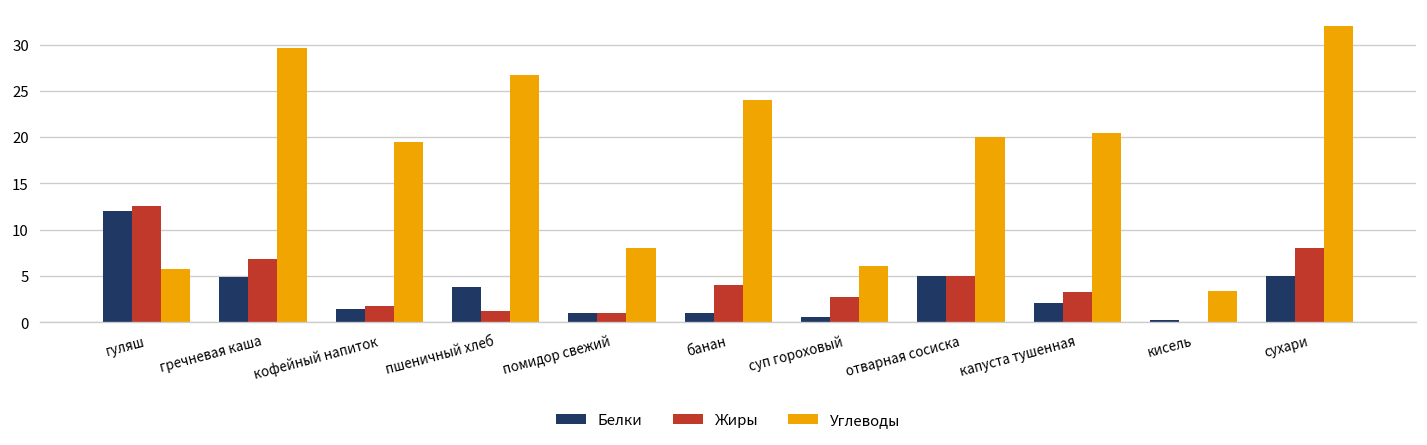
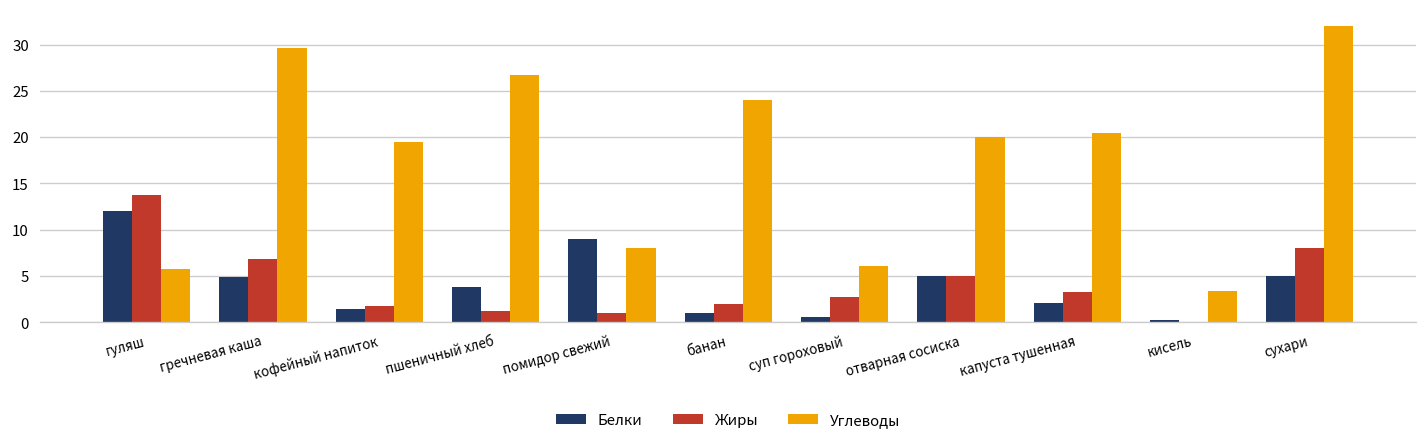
Жиры, гуляш: 13 -> 14
Белки, помидор свежий: 1 -> 9
Жиры, банан: 4 -> 2
